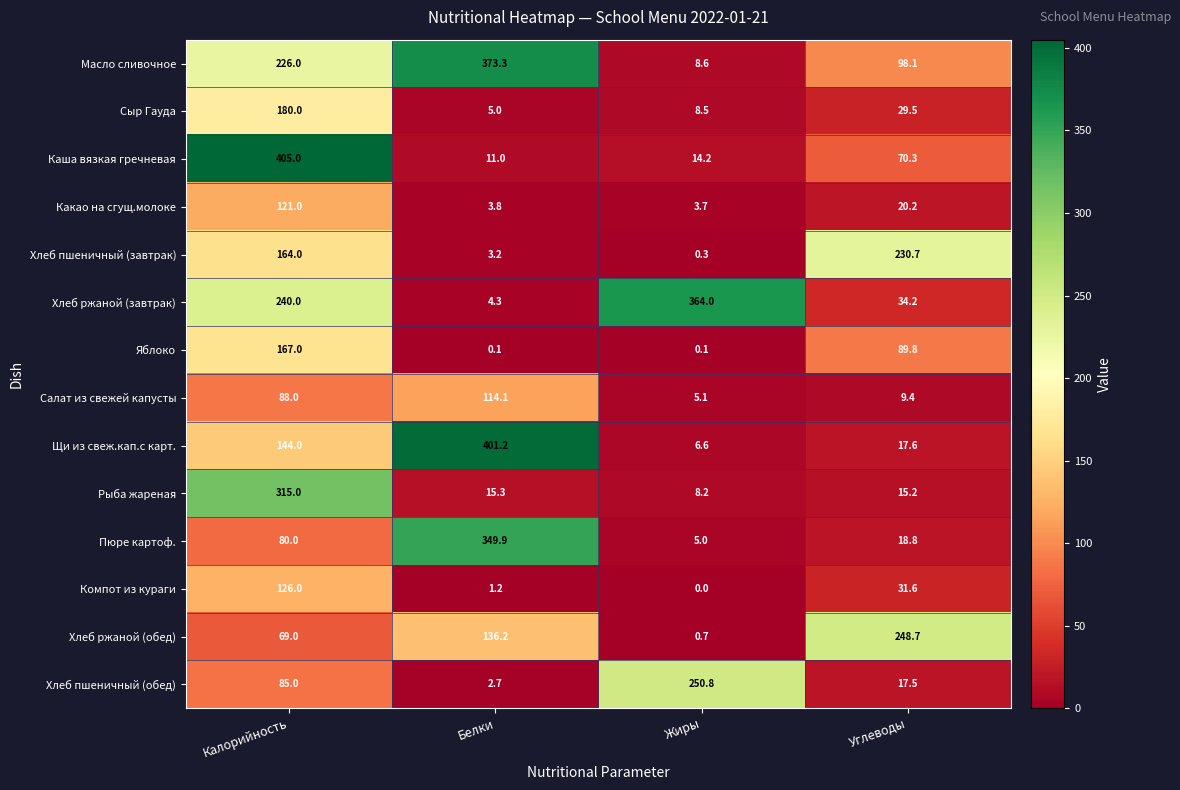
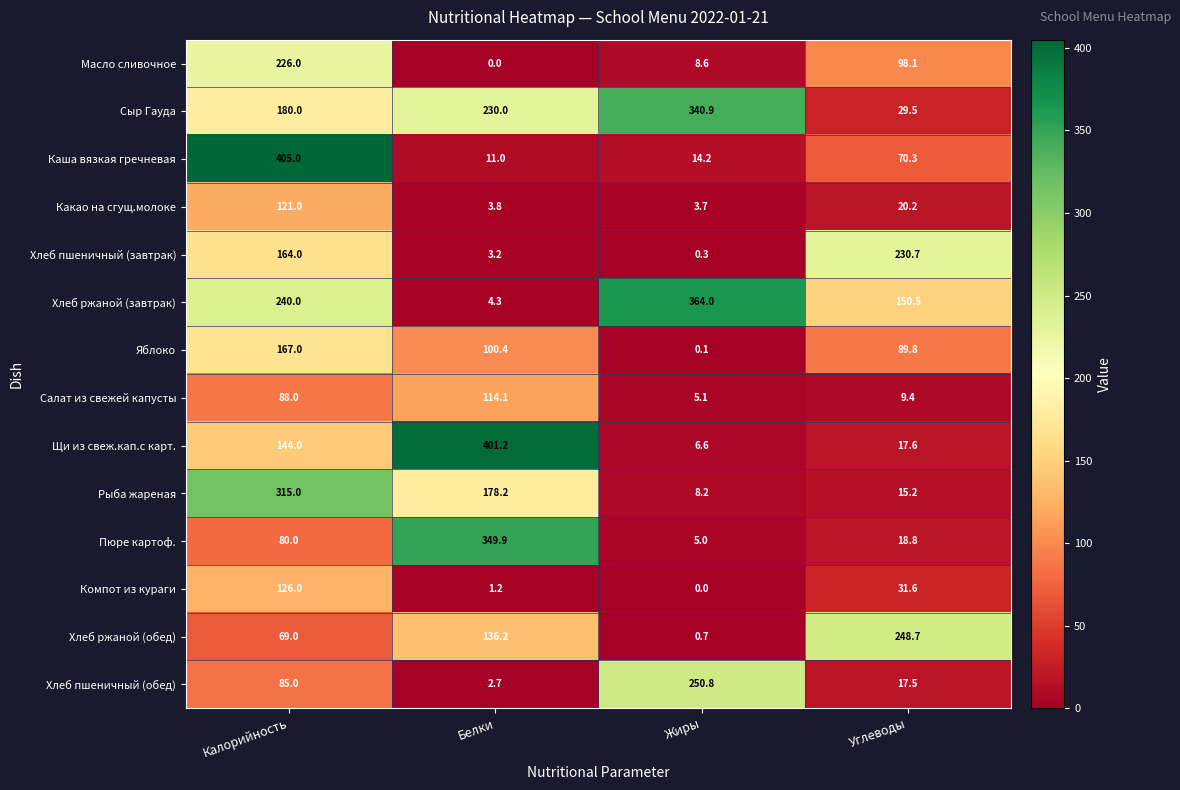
Масло сливочное, Белки: 373.3 -> 0.0
Сыр Гауда, Белки: 5.0 -> 230.0
Сыр Гауда, Жиры: 8.5 -> 340.9
Хлеб ржаной (завтрак), Углеводы: 34.2 -> 150.5
Яблоко, Белки: 0.1 -> 100.4
Рыба жареная, Белки: 15.3 -> 178.2
